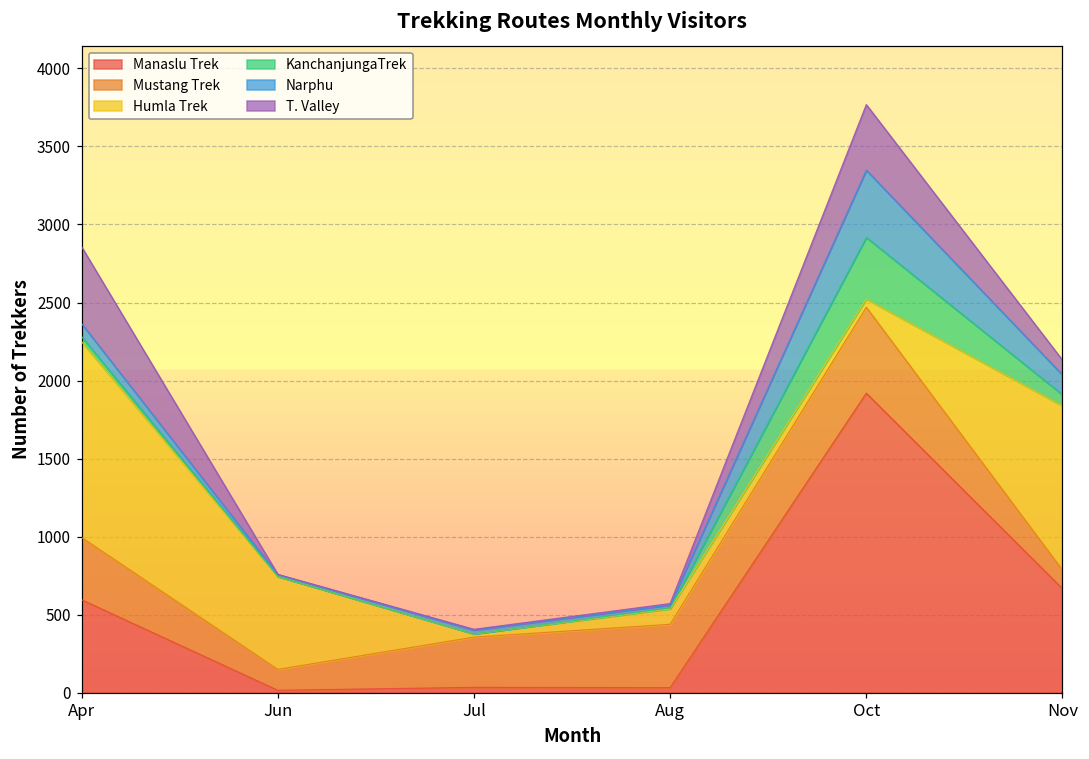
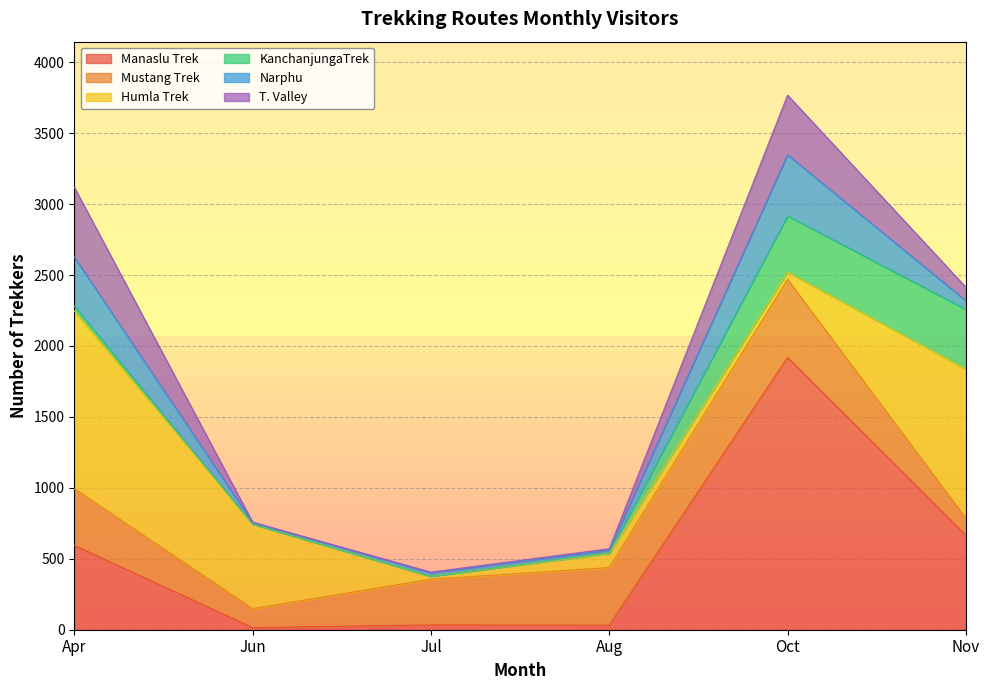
Narphu, Apr: 80 -> 350
KanchanjungaTrek, Nov: 70 -> 420
Narphu, Nov: 130 -> 60
